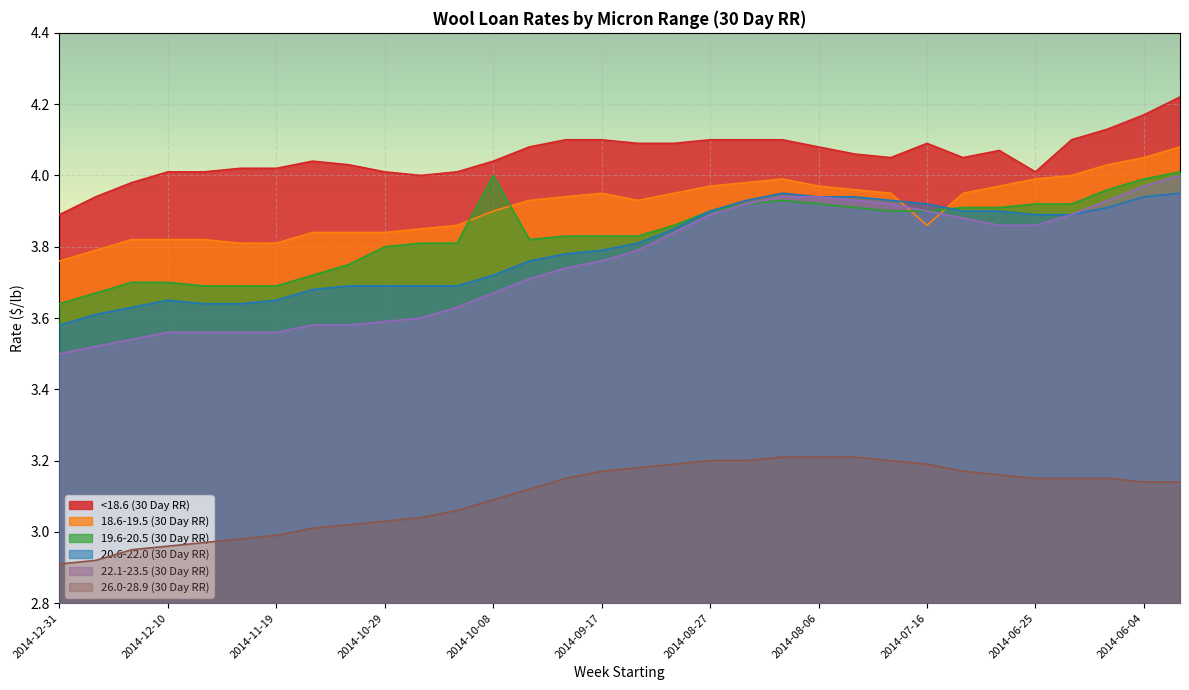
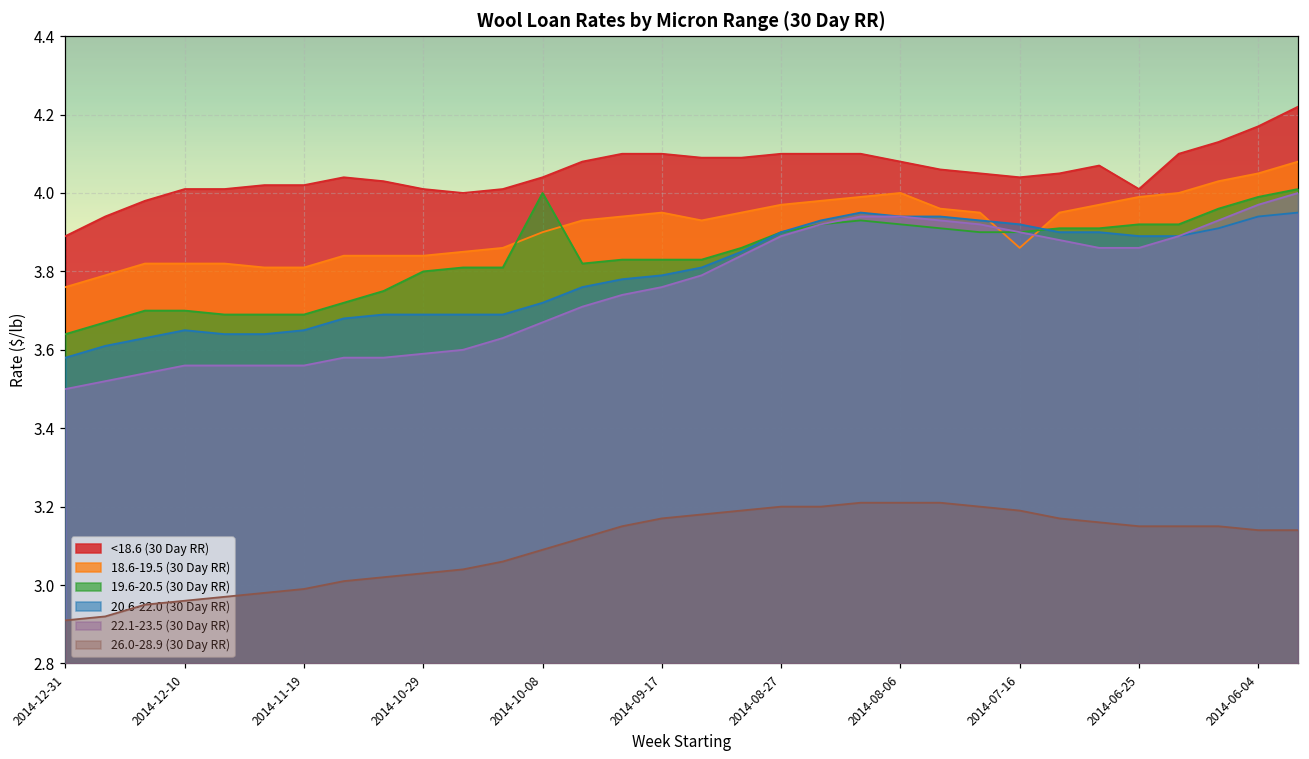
18.6-19.5 (30 Day RR), 2014-08-06: 3.97 -> 4.00
<18.6 (30 Day RR), 2014-07-16: 4.09 -> 4.04
